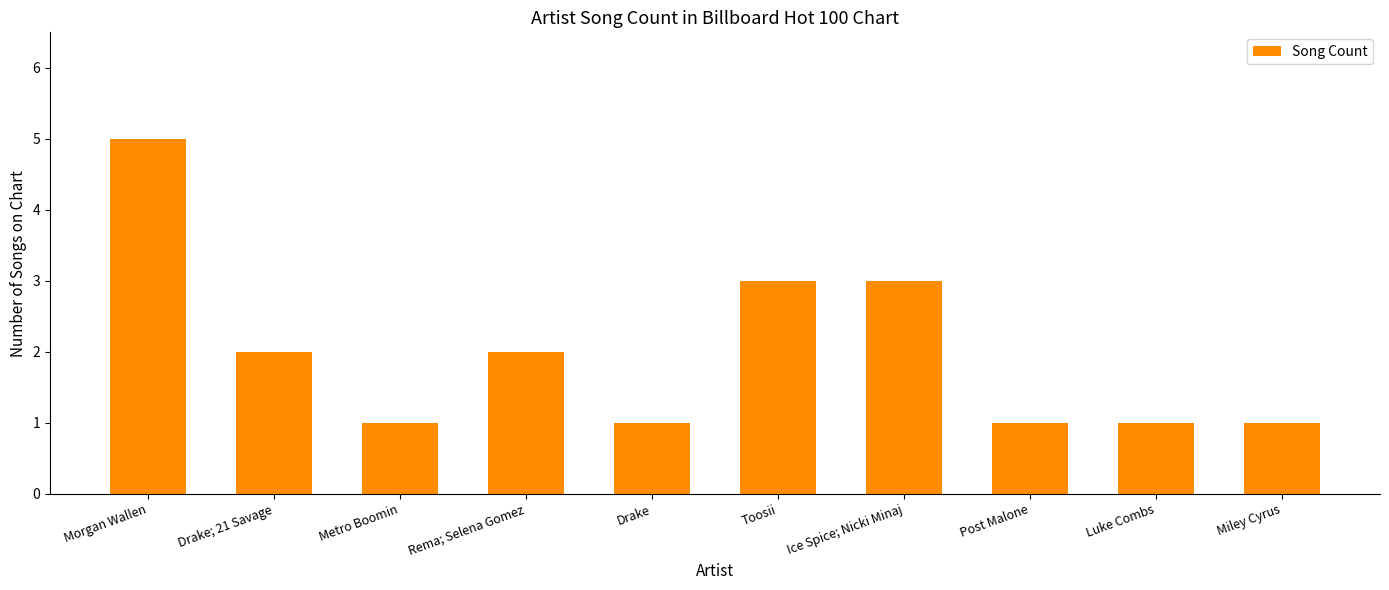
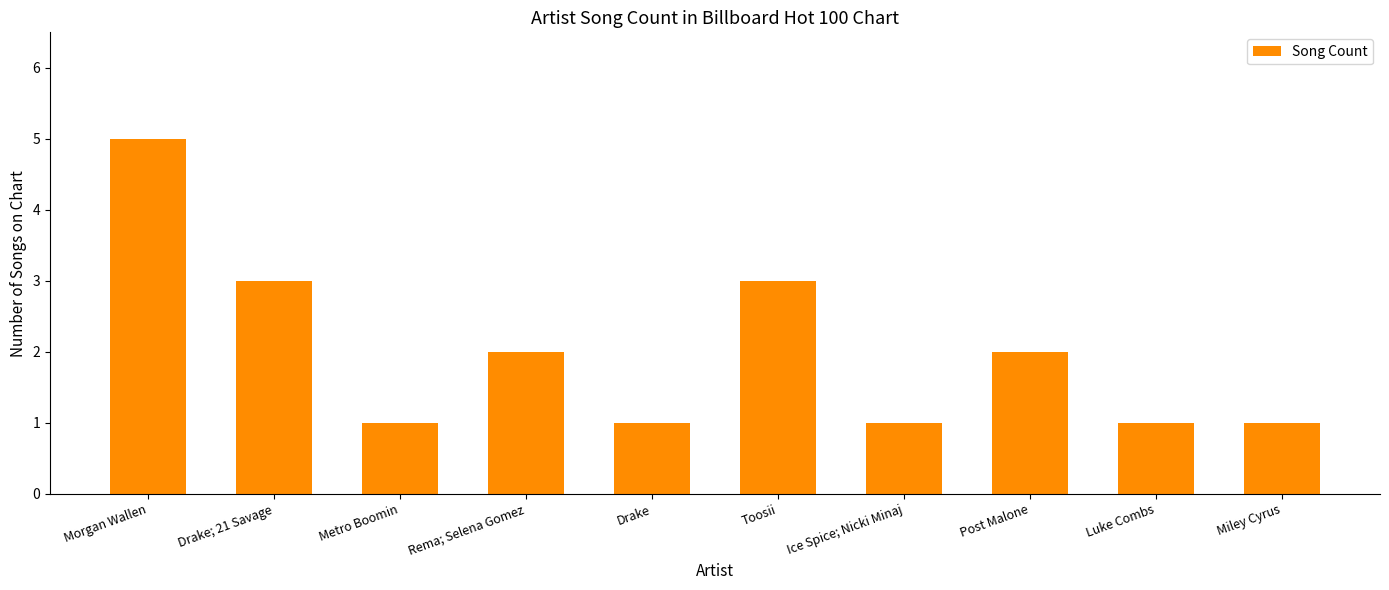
Drake; 21 Savage: 2 -> 3
Ice Spice; Nicki Minaj: 3 -> 1
Post Malone: 1 -> 2
